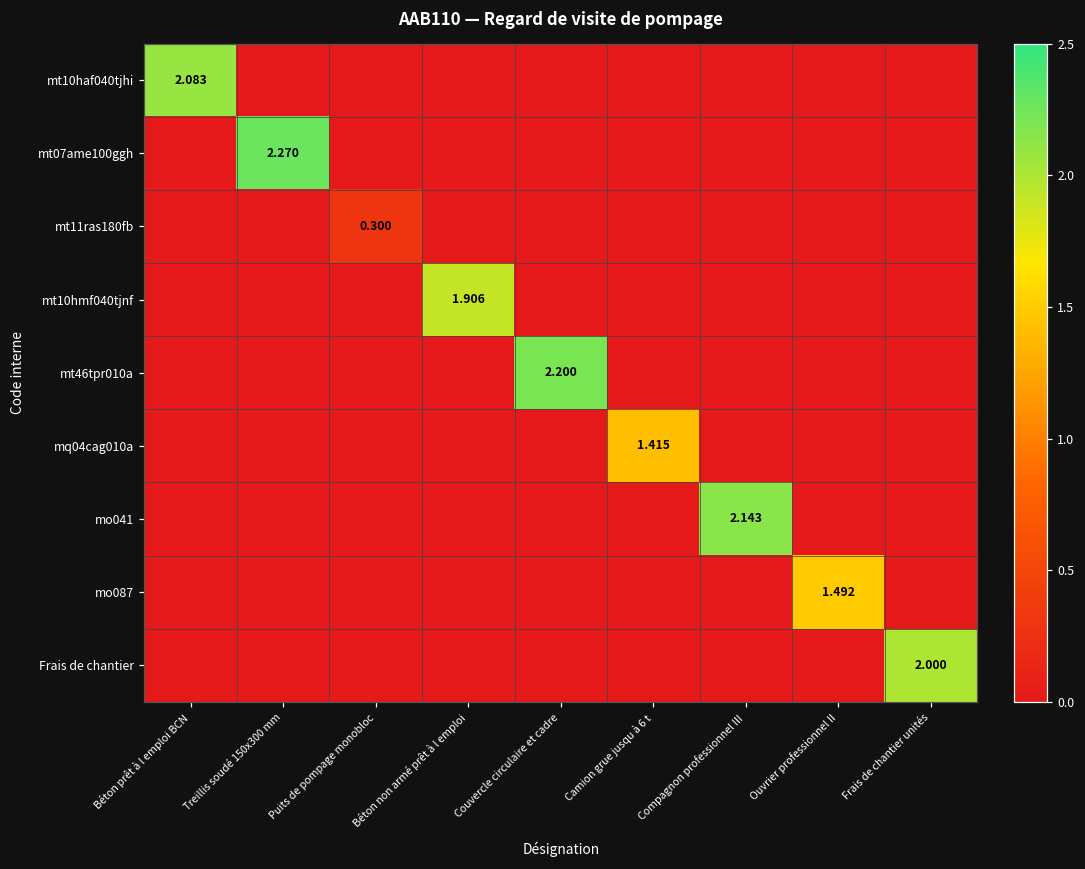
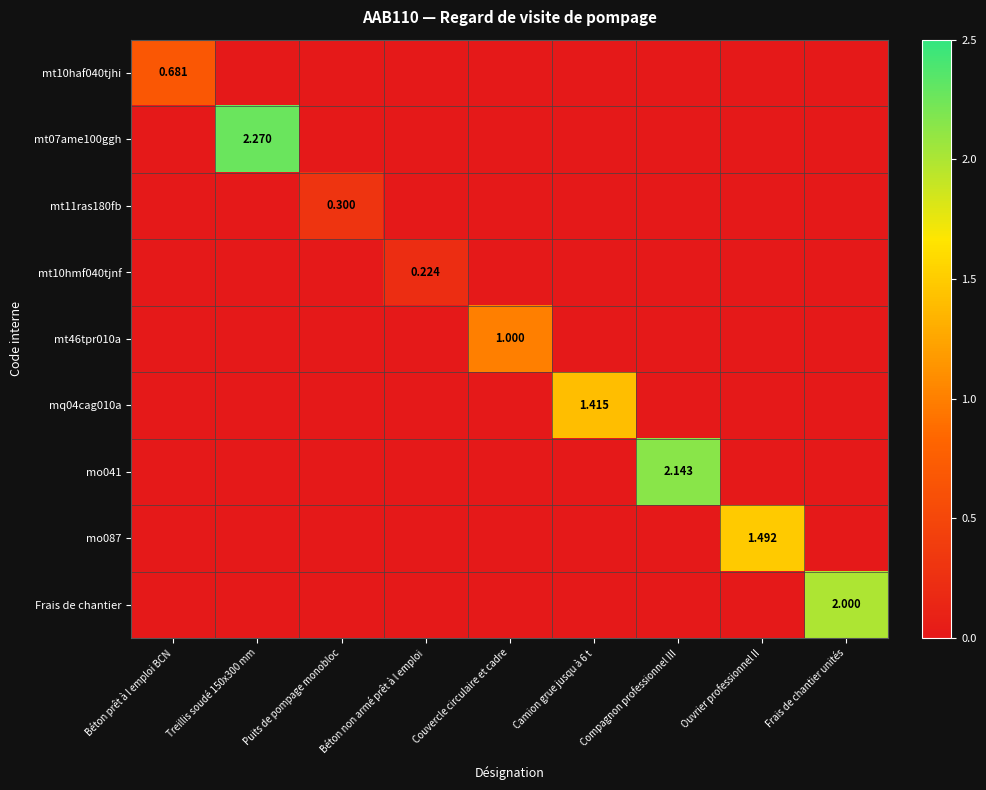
mt10haf040tjhi, Béton prêt à l emploi BCN: 2.083 -> 0.681
mt10hmf040tjnf, Béton non armé prêt à l emploi: 1.906 -> 0.224
mt46tpr010a, Couvercle circulaire et cadre: 2.200 -> 1.000
